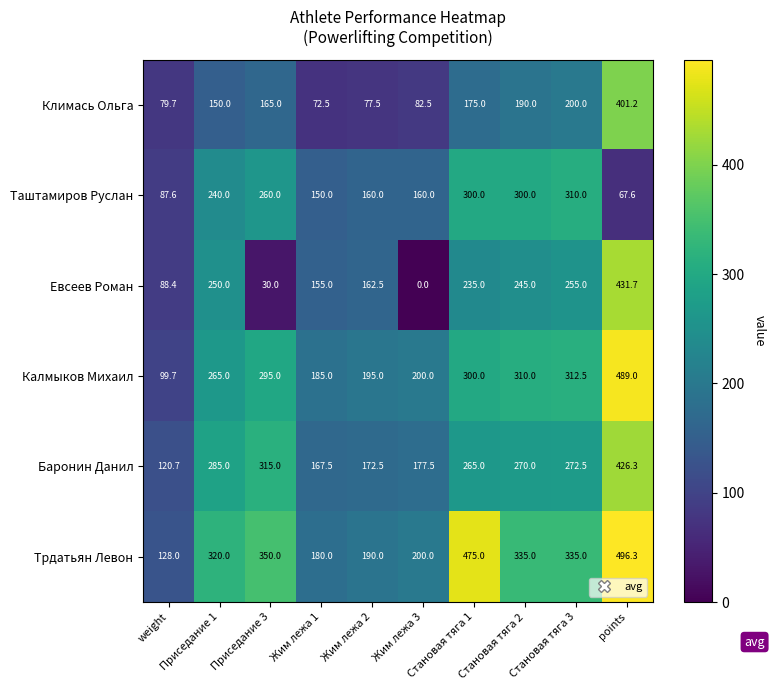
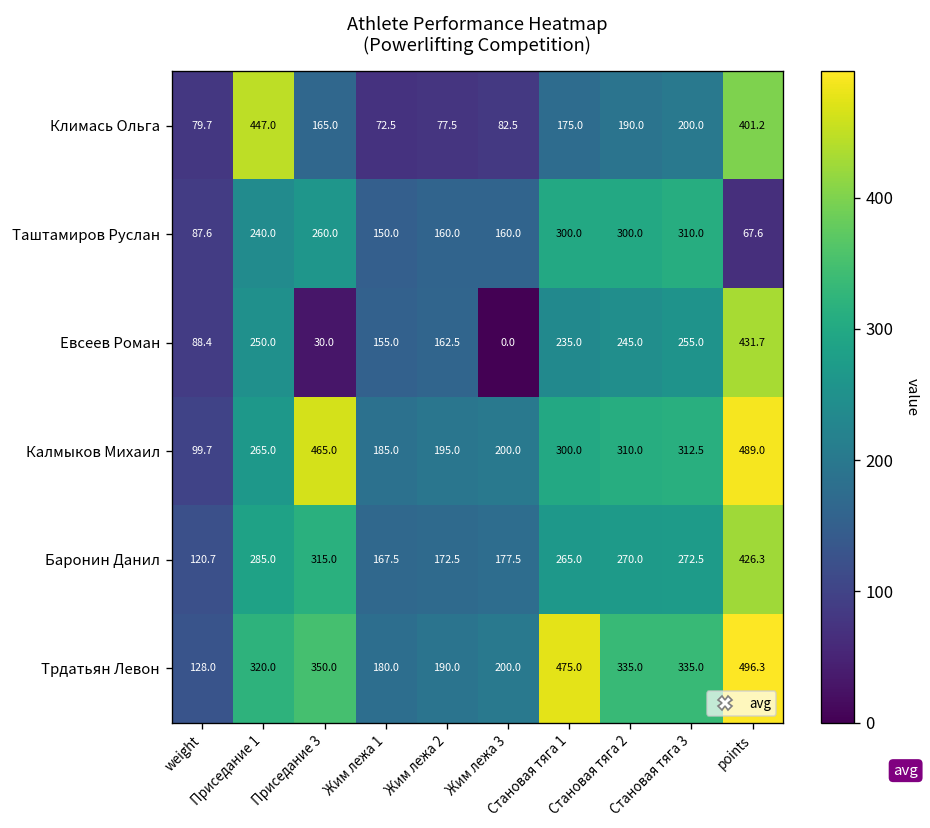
Климась Ольга, Приседание 1: 150.0 -> 447.0
Калмыков Михаил, Приседание 3: 295.0 -> 465.0
